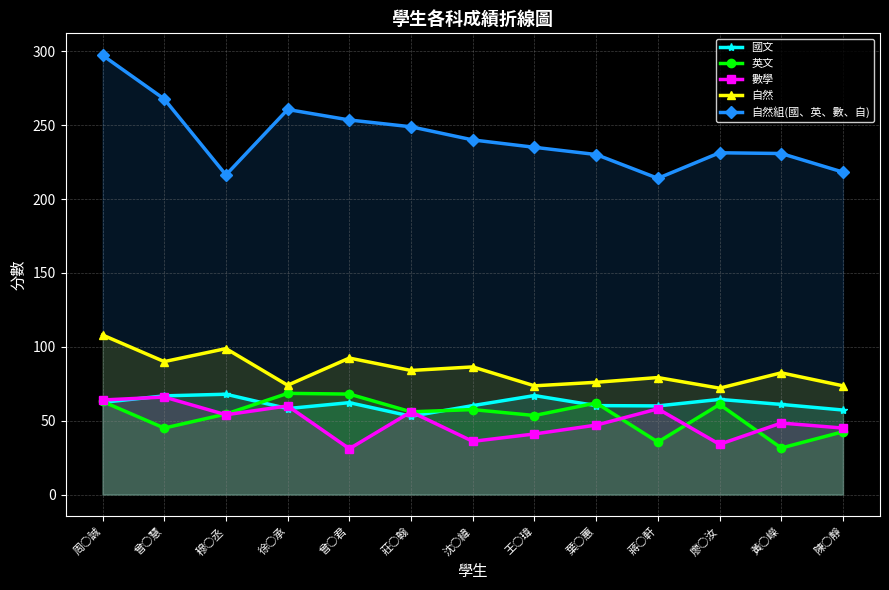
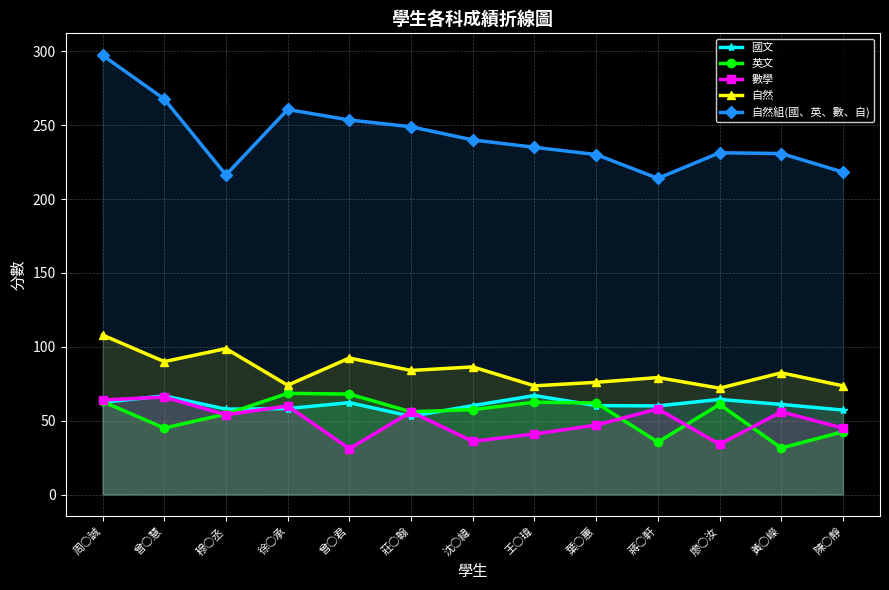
國文, 穆○丞: 68 -> 58
英文, 王○瑋: 54 -> 63
數學, 黃○嶸: 48 -> 56
